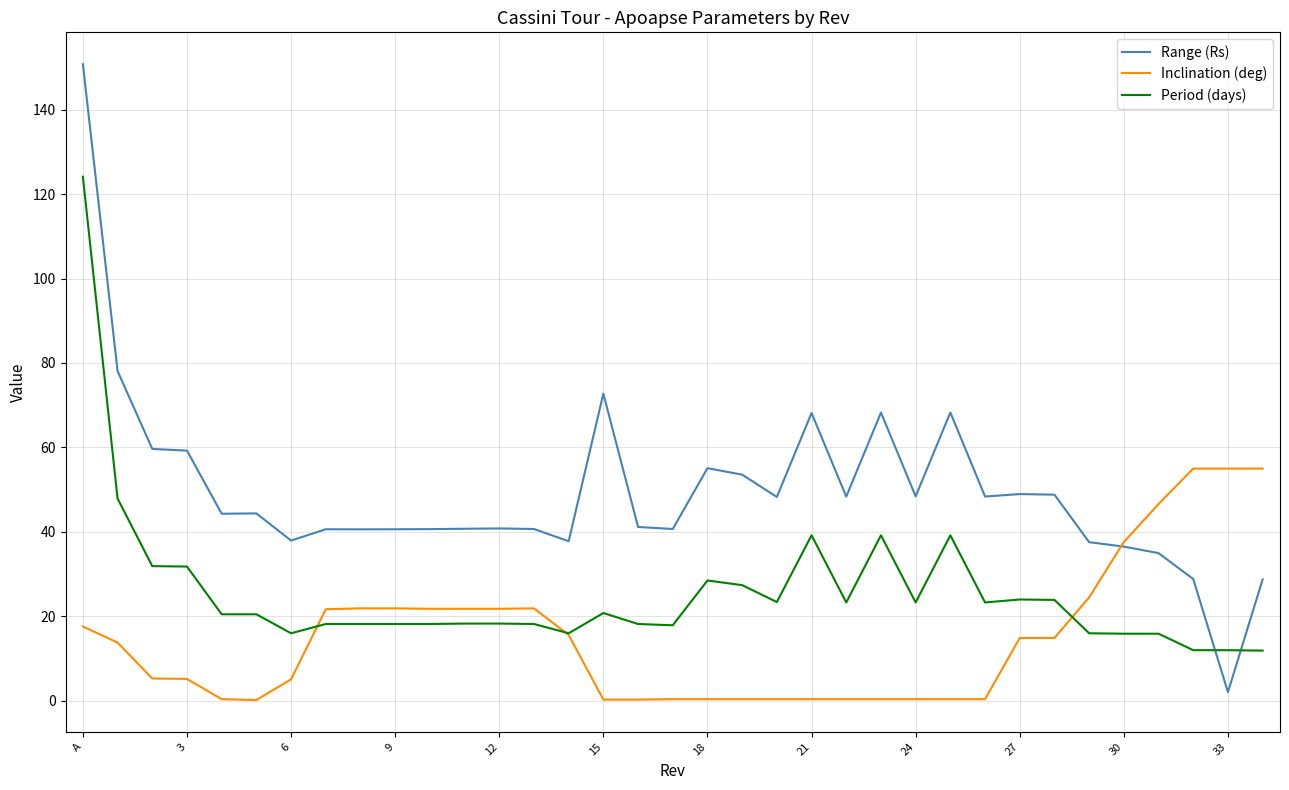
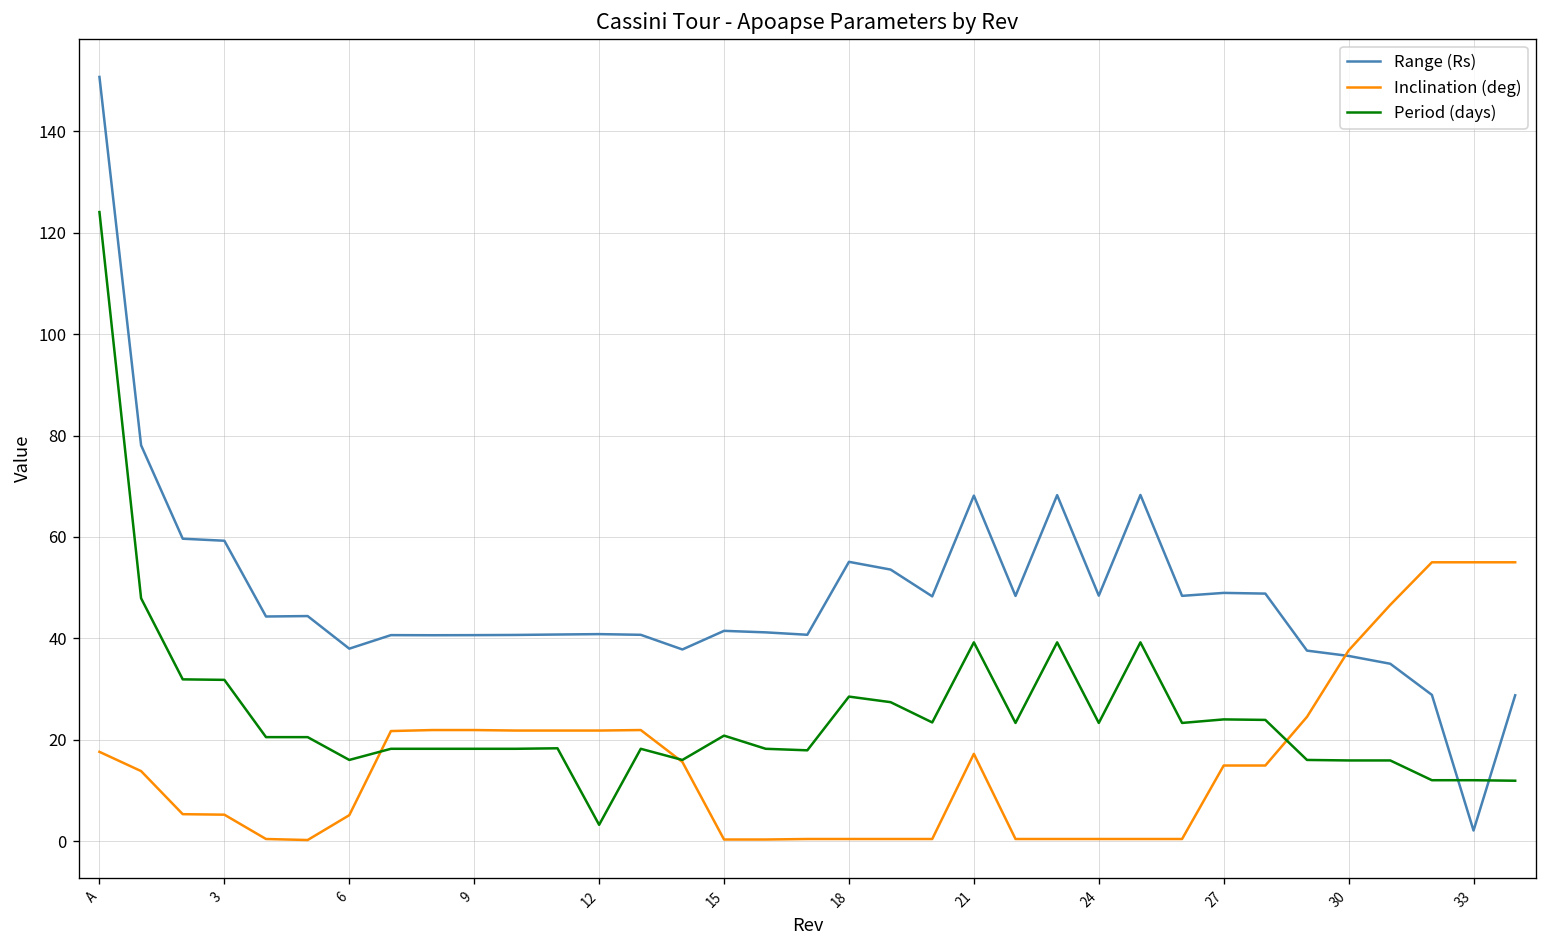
Period (days), 12: 18 -> 3
Range (Rs), 15: 73 -> 41
Inclination (deg), 21: 0 -> 17
